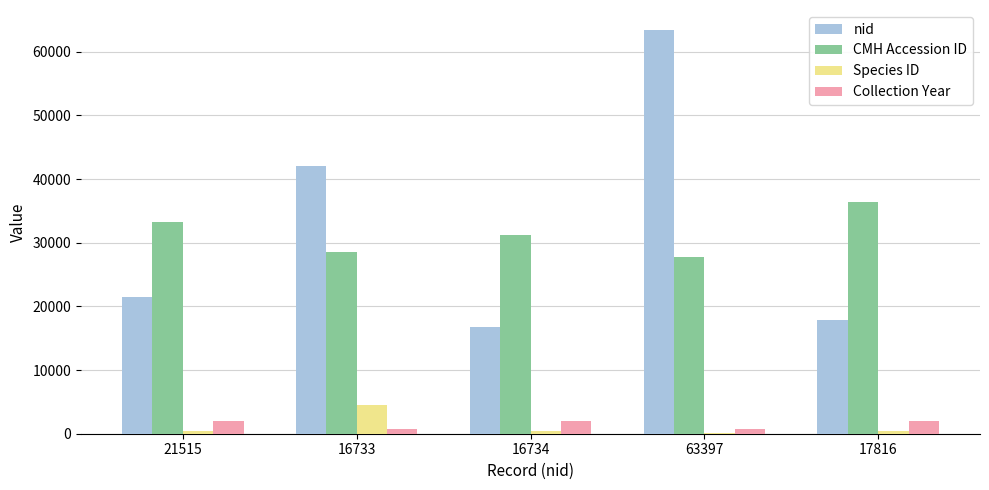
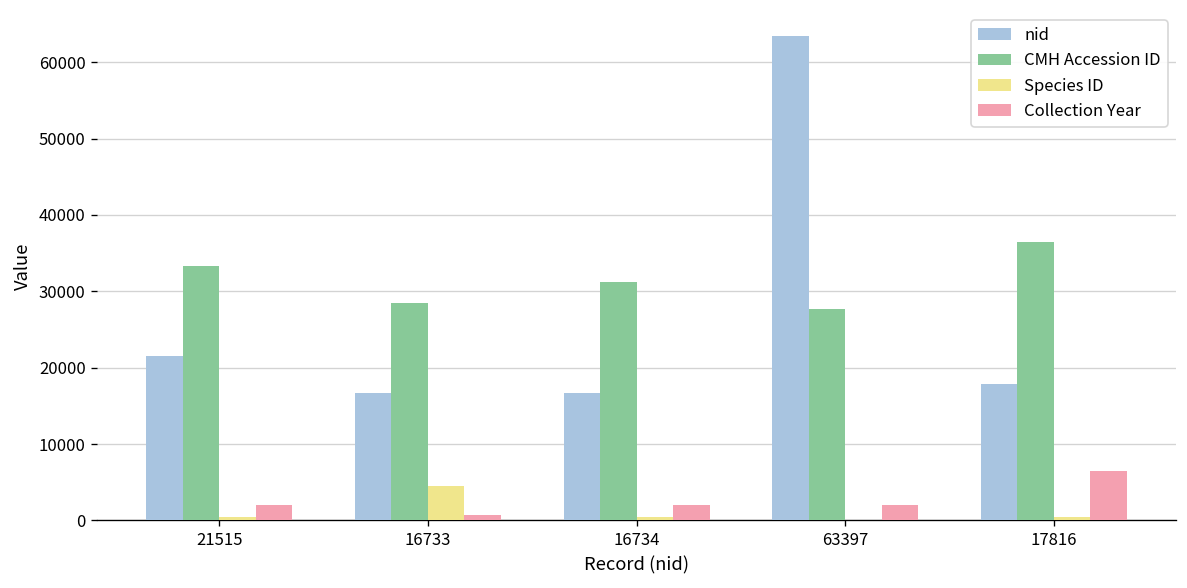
nid, 16733: 42000 -> 17000
Collection Year, 63397: 1000 -> 2000
Collection Year, 17816: 2000 -> 6000
